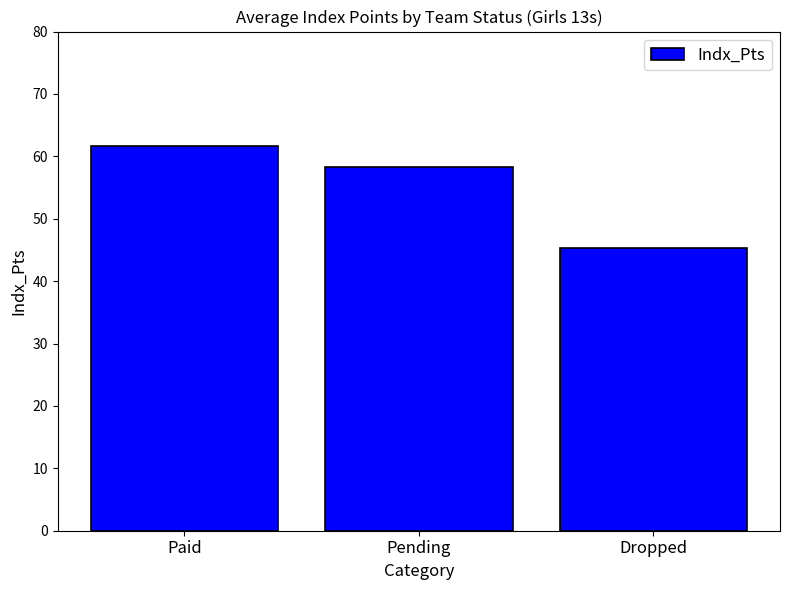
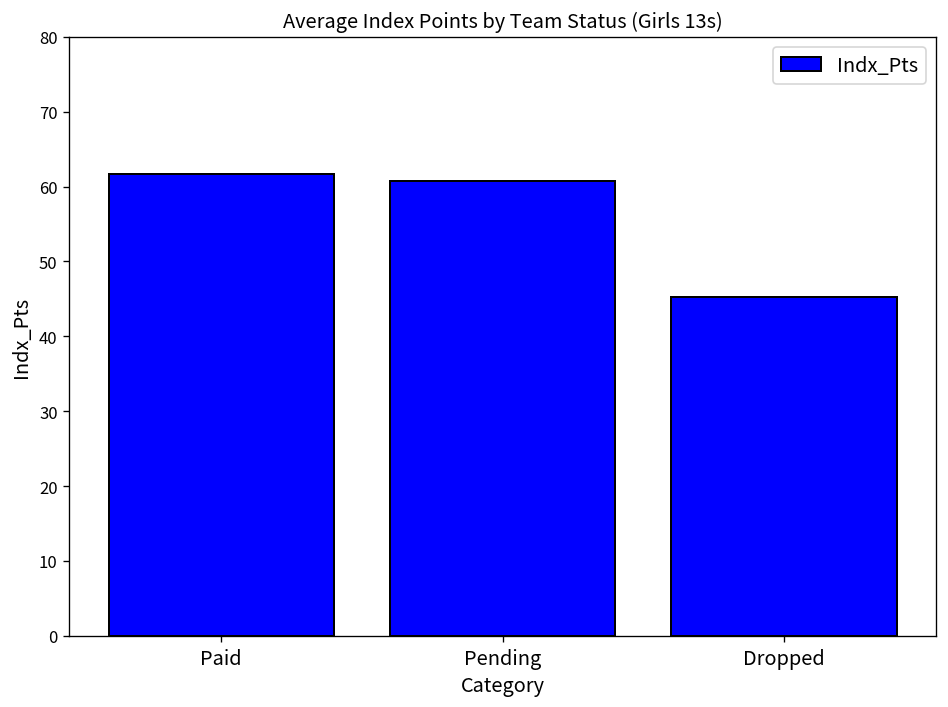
Pending: 58 -> 61
